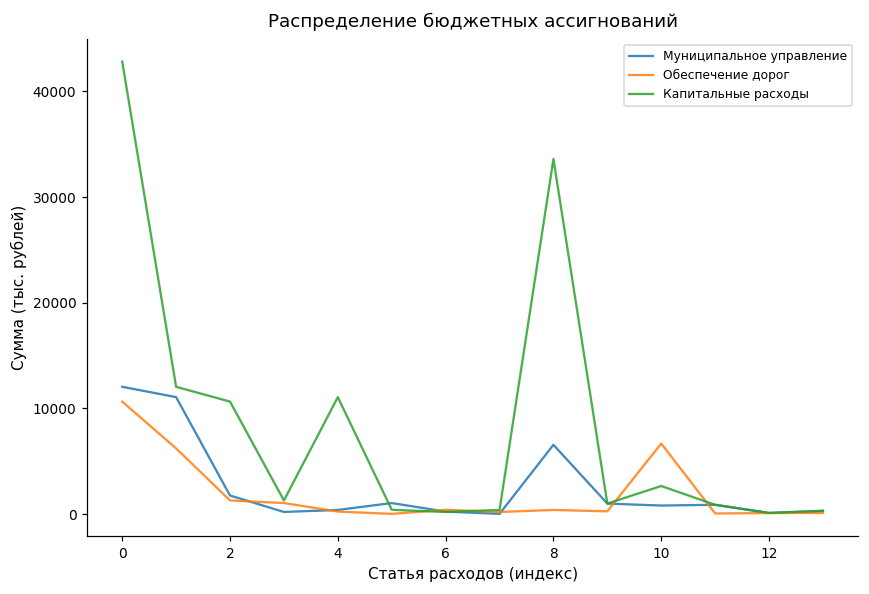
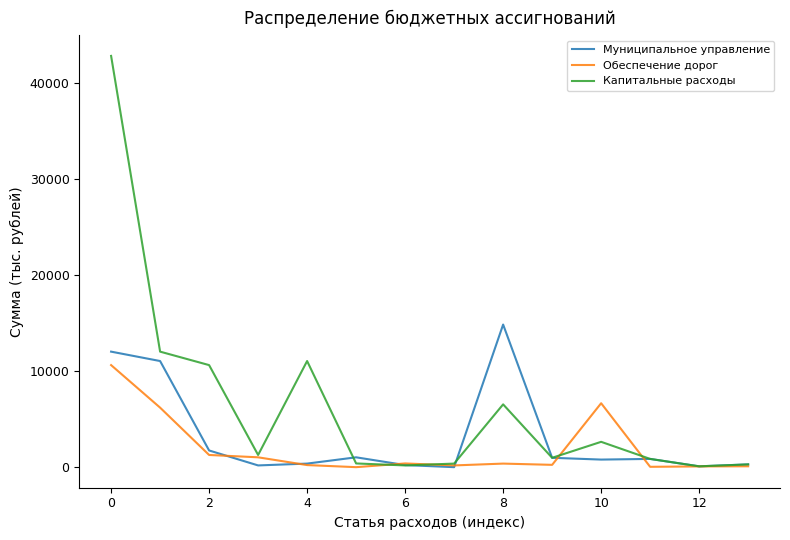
Муниципальное управление, 8: 7000 -> 15000
Капитальные расходы, 8: 34000 -> 7000
